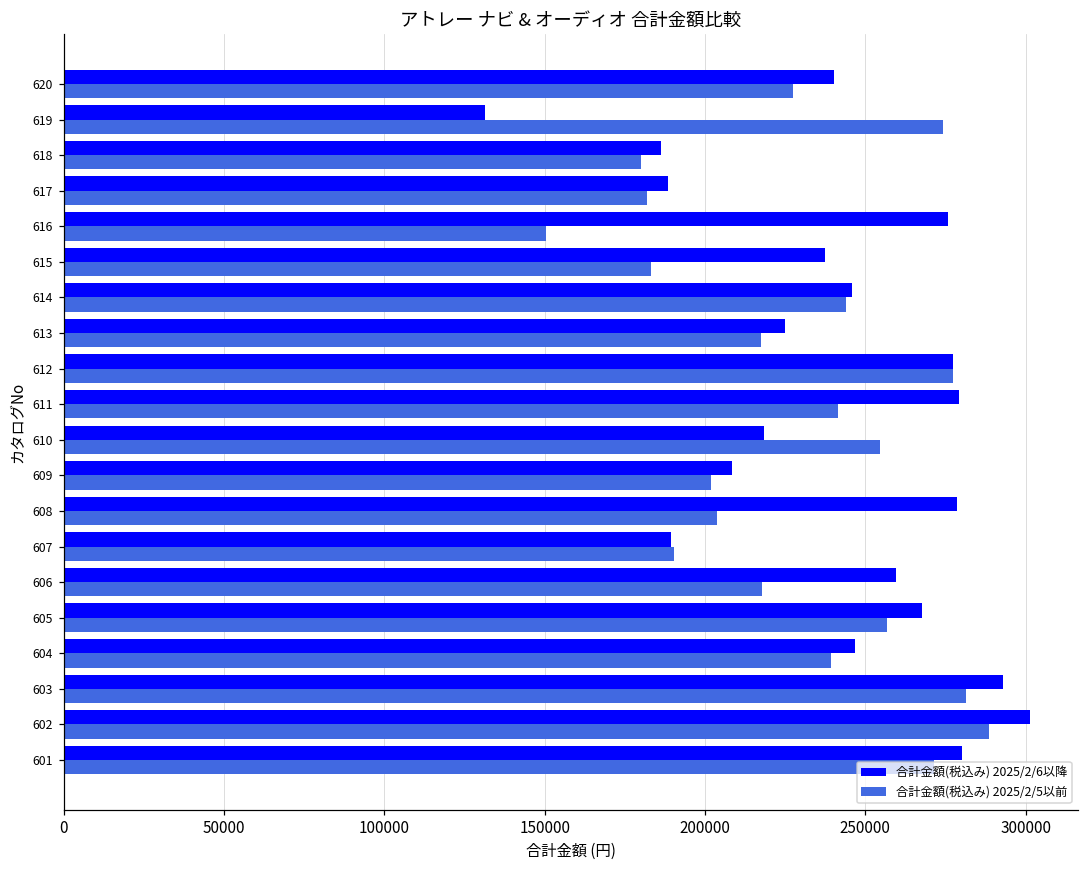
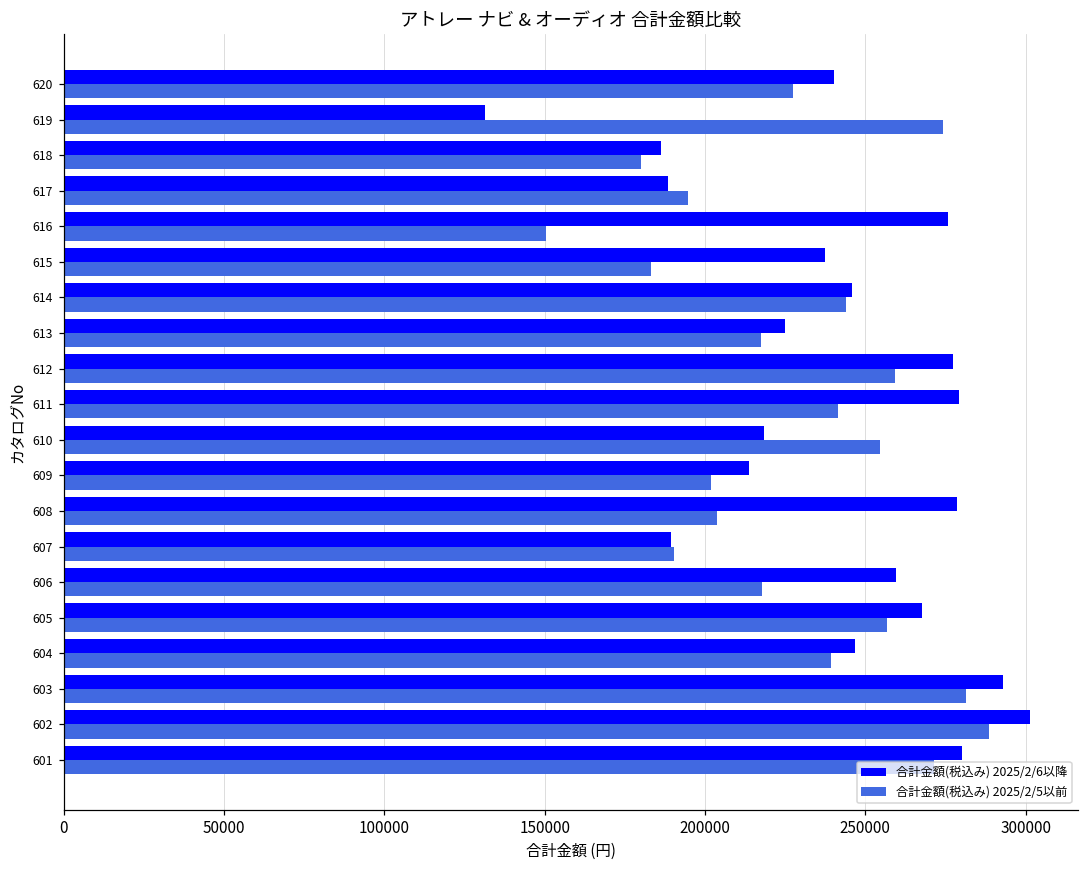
合計金額(税込み) 2025/2/5以前, 617: 182000 -> 195000
合計金額(税込み) 2025/2/5以前, 612: 277000 -> 259000
合計金額(税込み) 2025/2/6以降, 609: 208000 -> 214000
